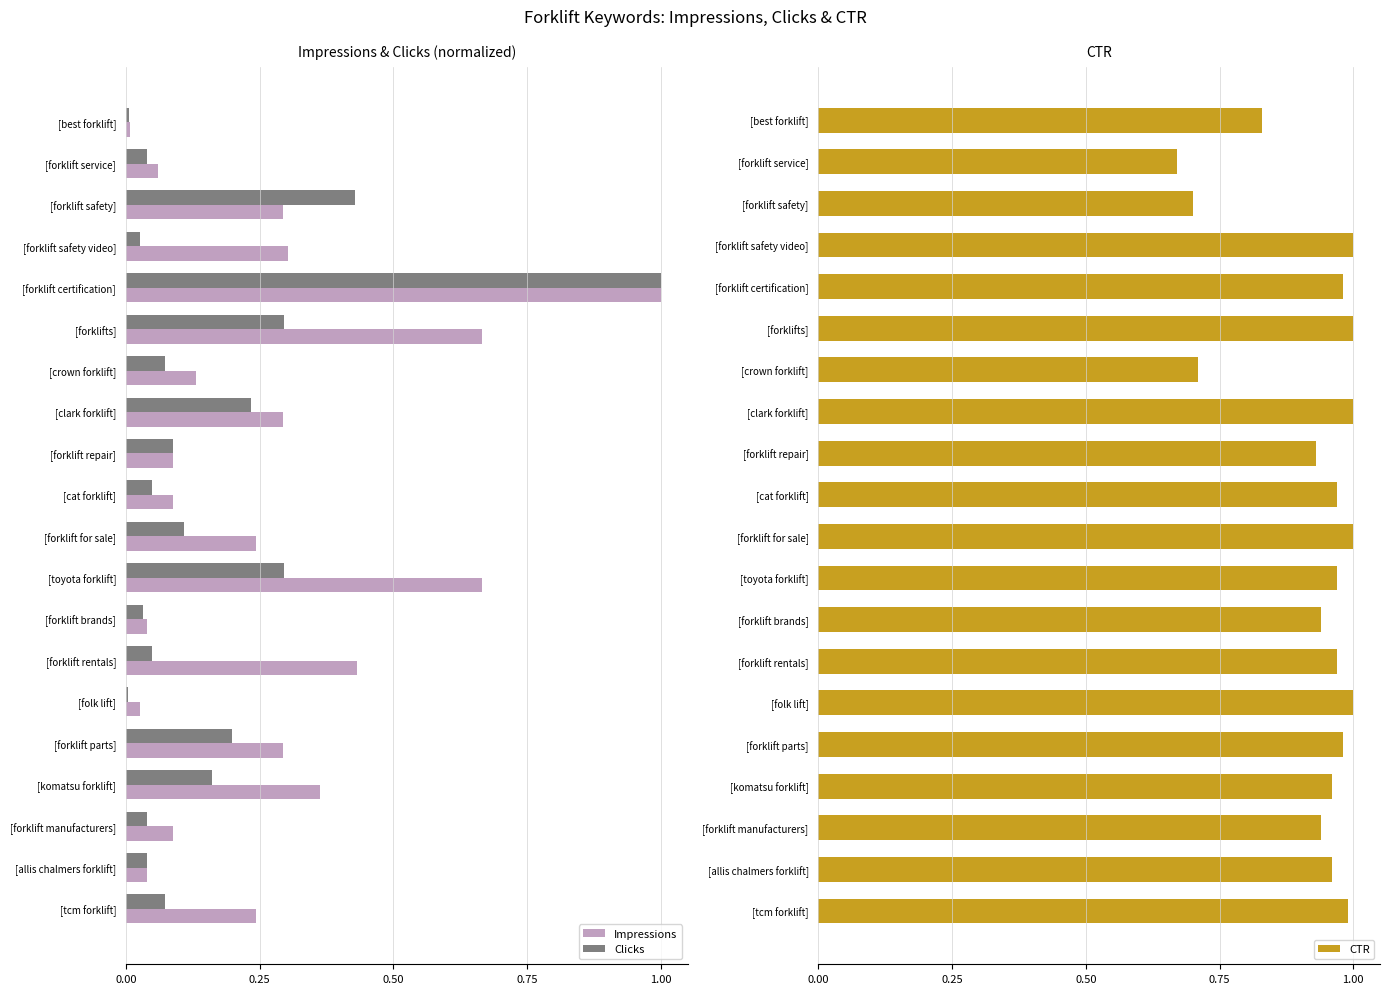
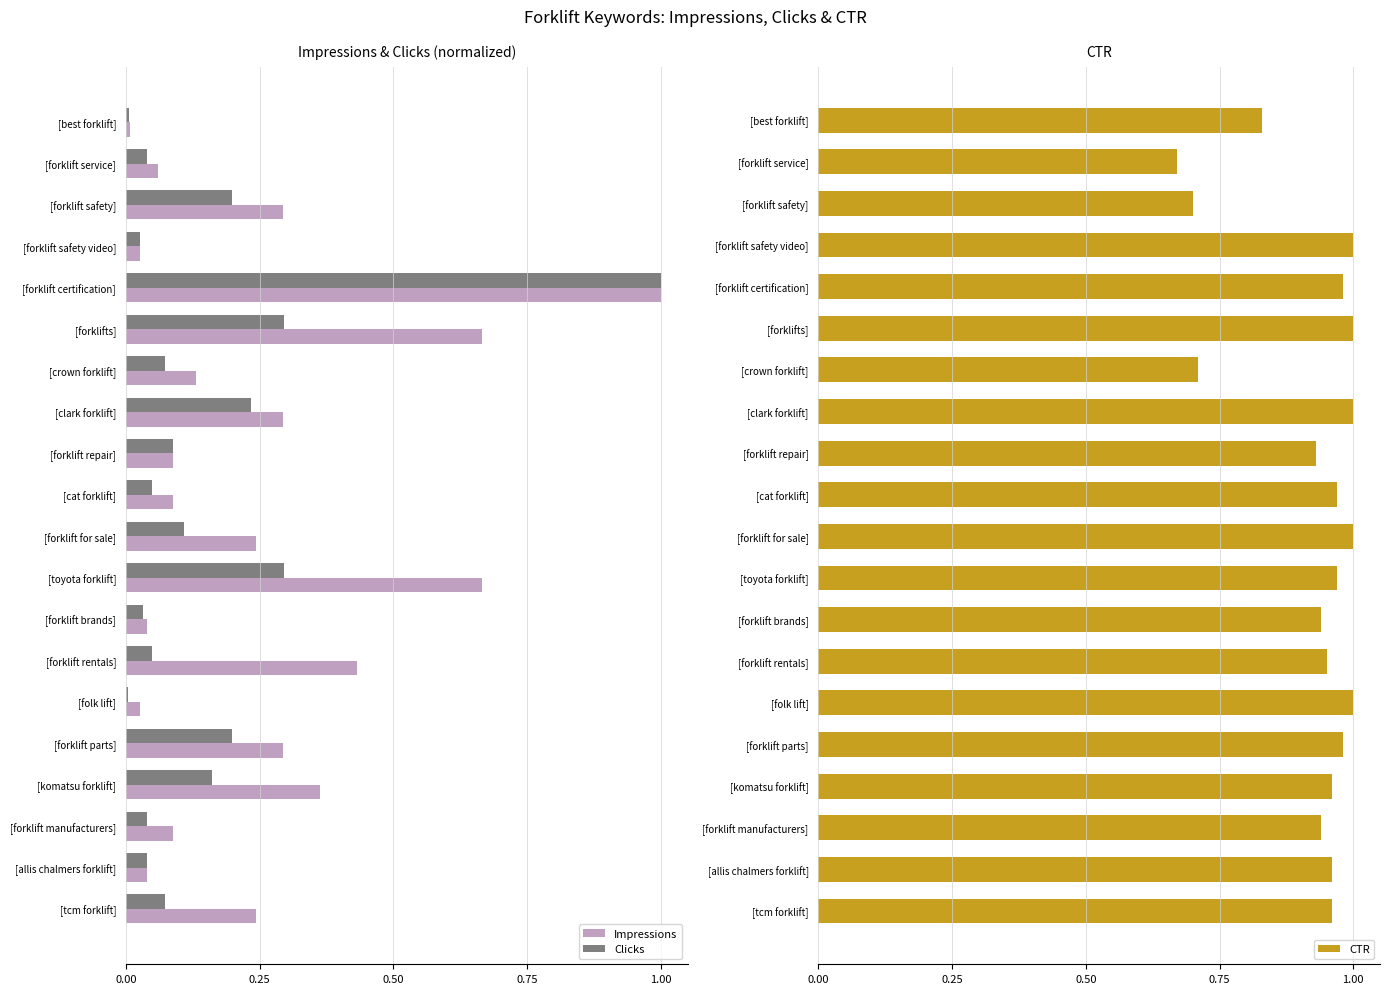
Impressions & Clicks (normalized), Clicks, [forklift safety]: 0.43 -> 0.20
Impressions & Clicks (normalized), Impressions, [forklift safety video]: 0.30 -> 0.03
CTR, [forklift rentals]: 0.97 -> 0.95
CTR, [tcm forklift]: 0.99 -> 0.96
